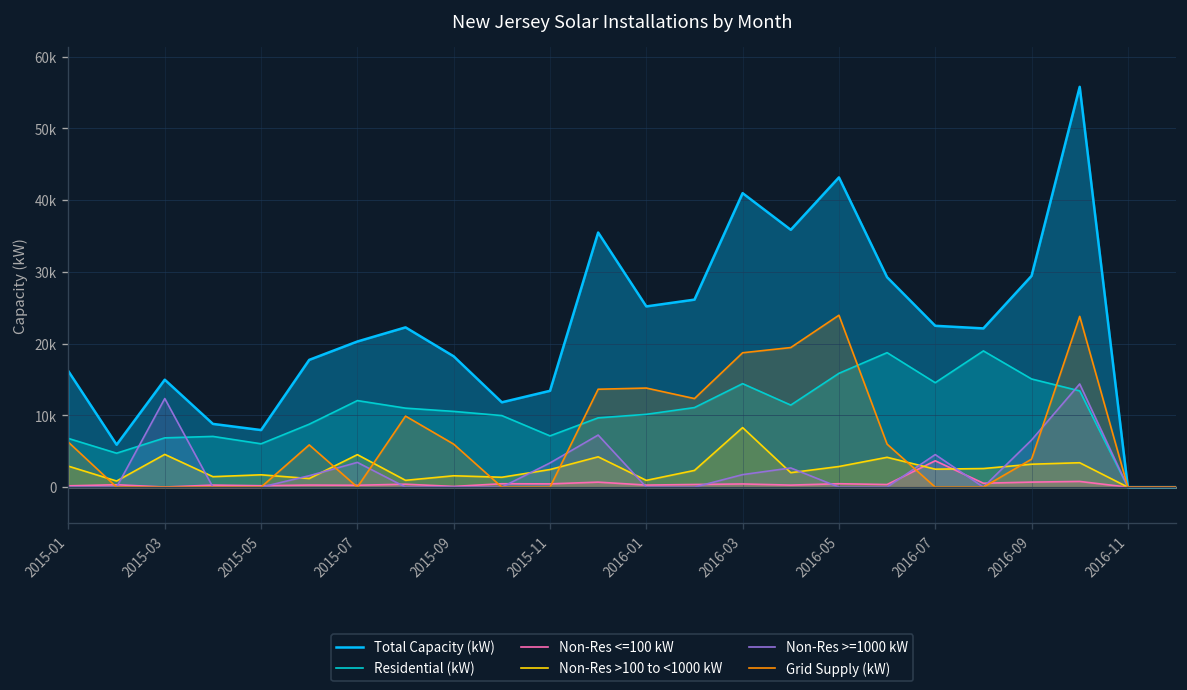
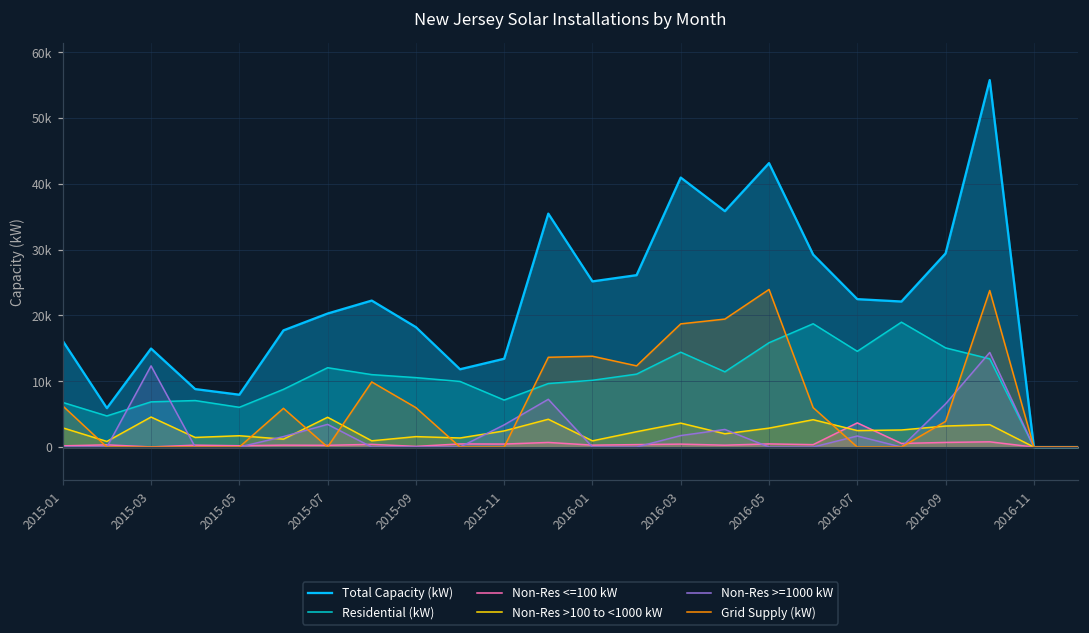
Non-Res >100 to <1000 kW, 2016-03: 8000 -> 4000
Non-Res >=1000 kW, 2016-07: 5000 -> 2000
